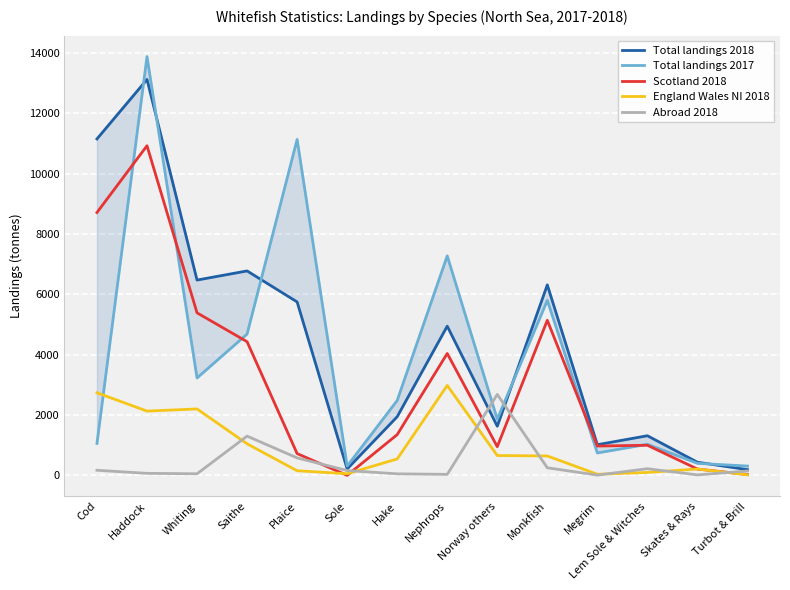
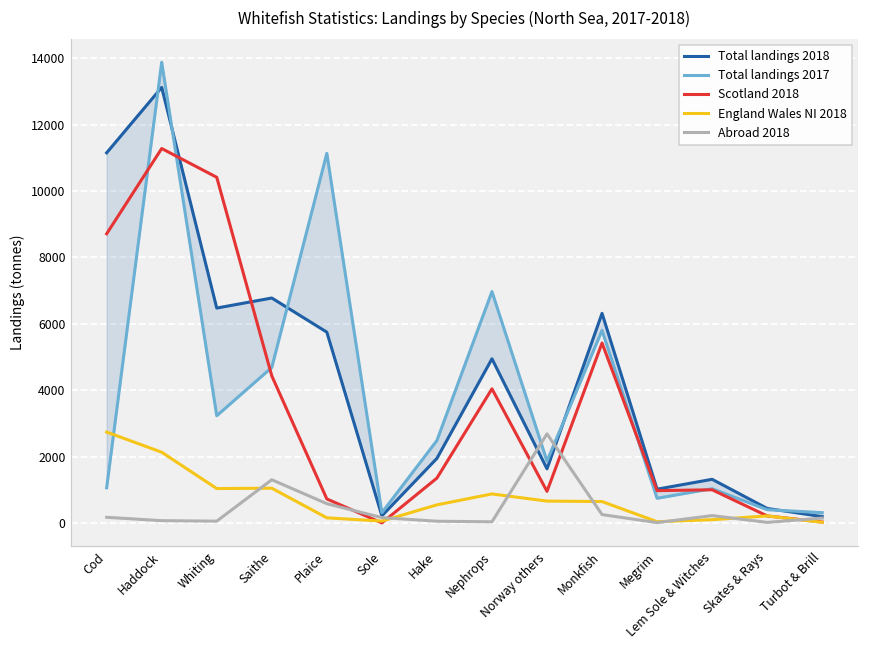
Scotland 2018, Haddock: 10900 -> 11300
Scotland 2018, Whiting: 5400 -> 10400
England Wales NI 2018, Whiting: 2200 -> 1000
Total landings 2017, Nephrops: 7300 -> 7000
England Wales NI 2018, Nephrops: 3000 -> 900
Scotland 2018, Monkfish: 5100 -> 5400
